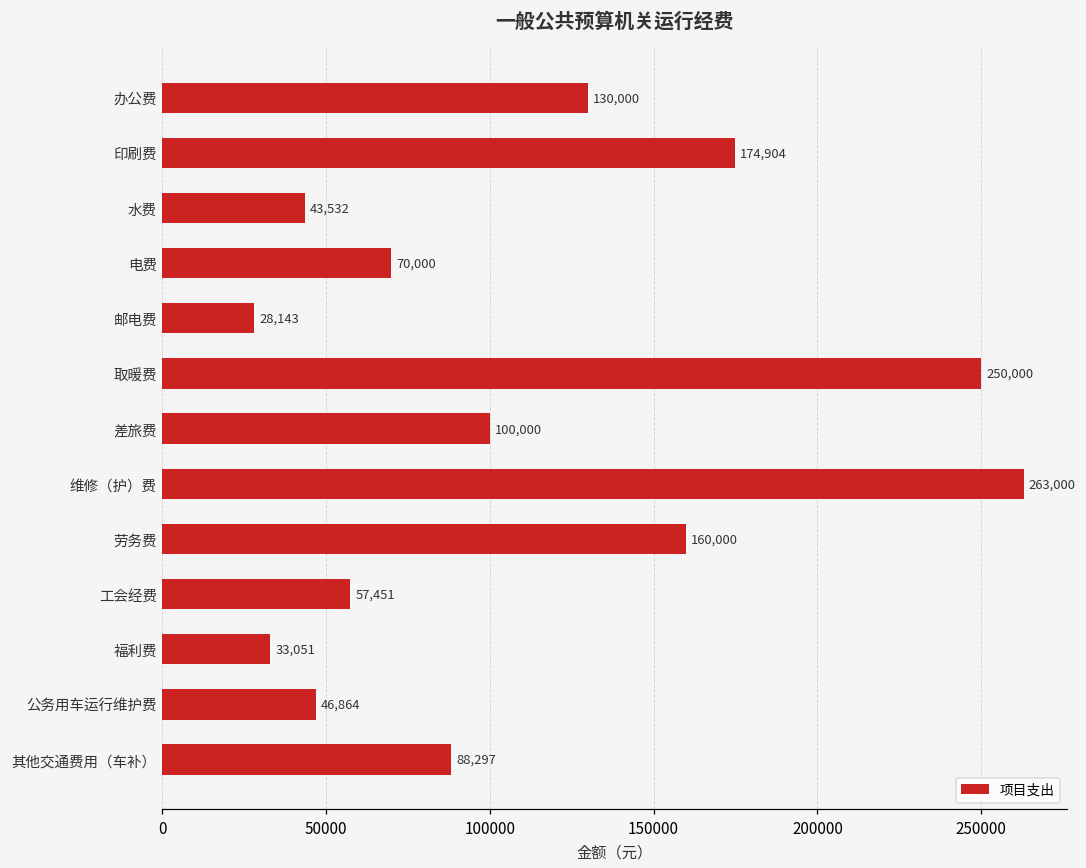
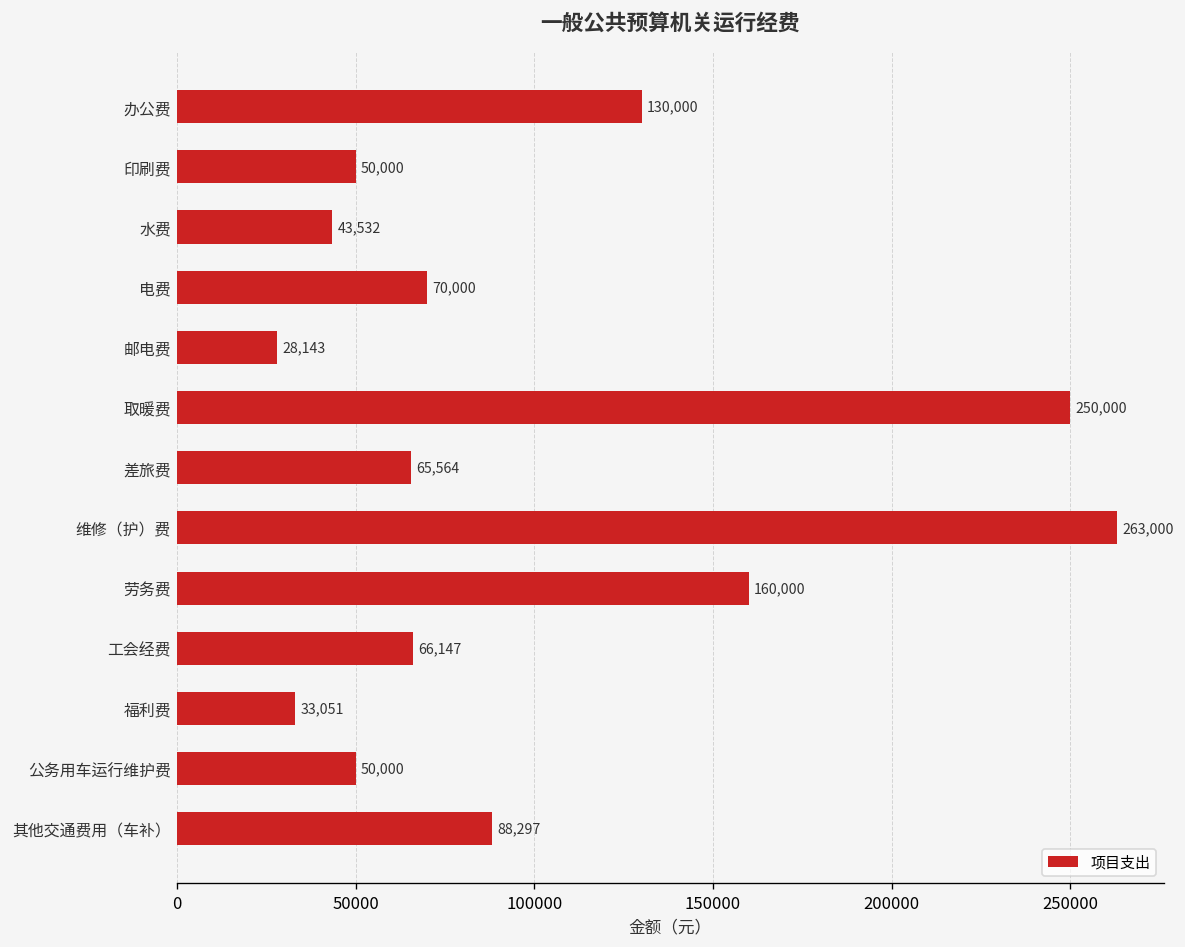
印刷费: 174,904 -> 50,000
差旅费: 100,000 -> 65,564
工会经费: 57,451 -> 66,147
公务用车运行维护费: 46,864 -> 50,000
